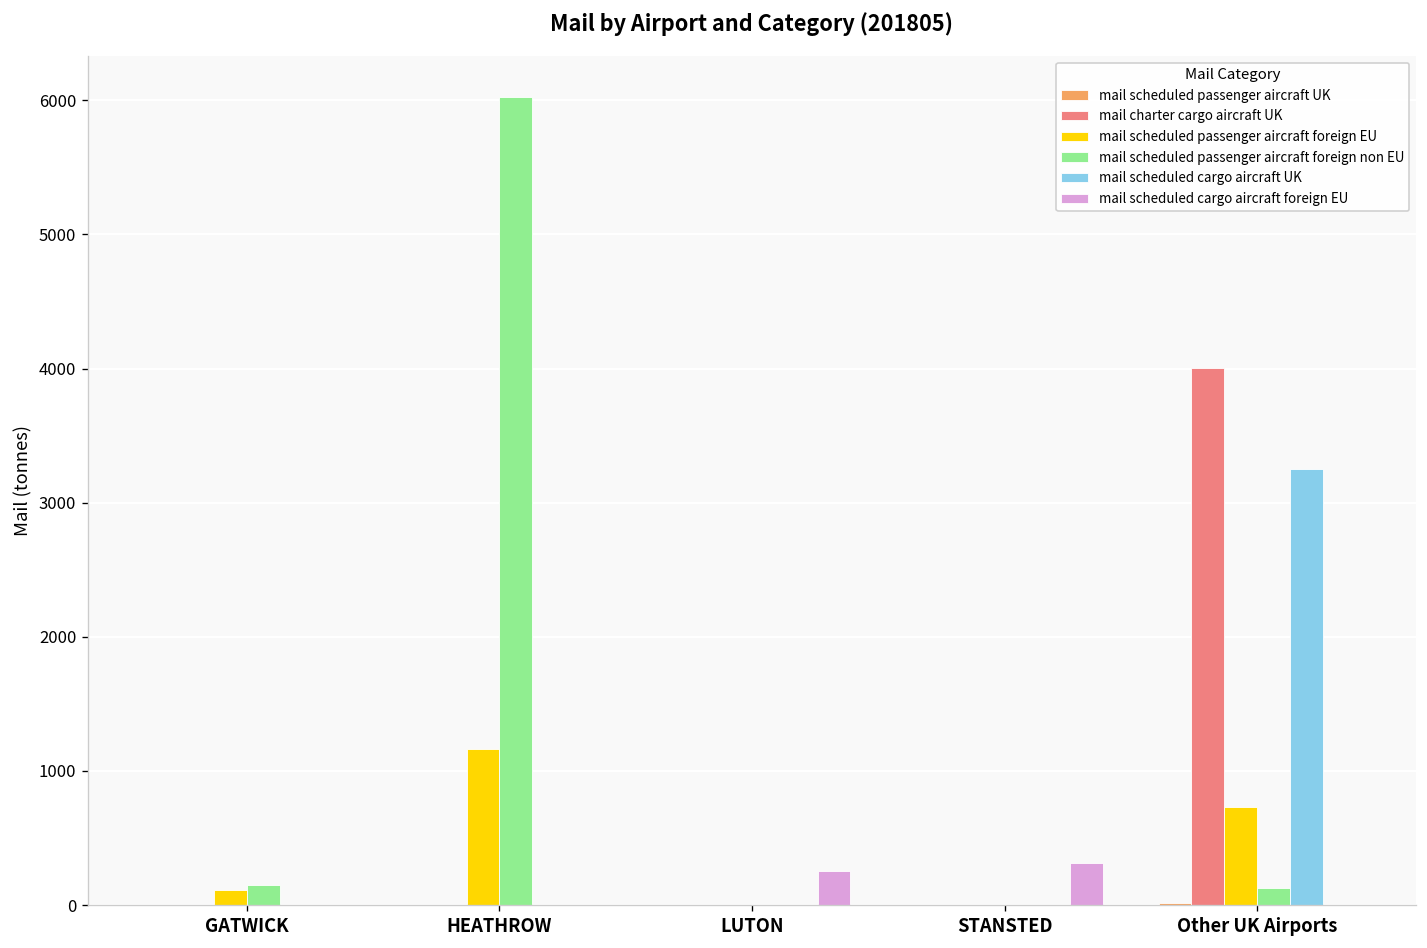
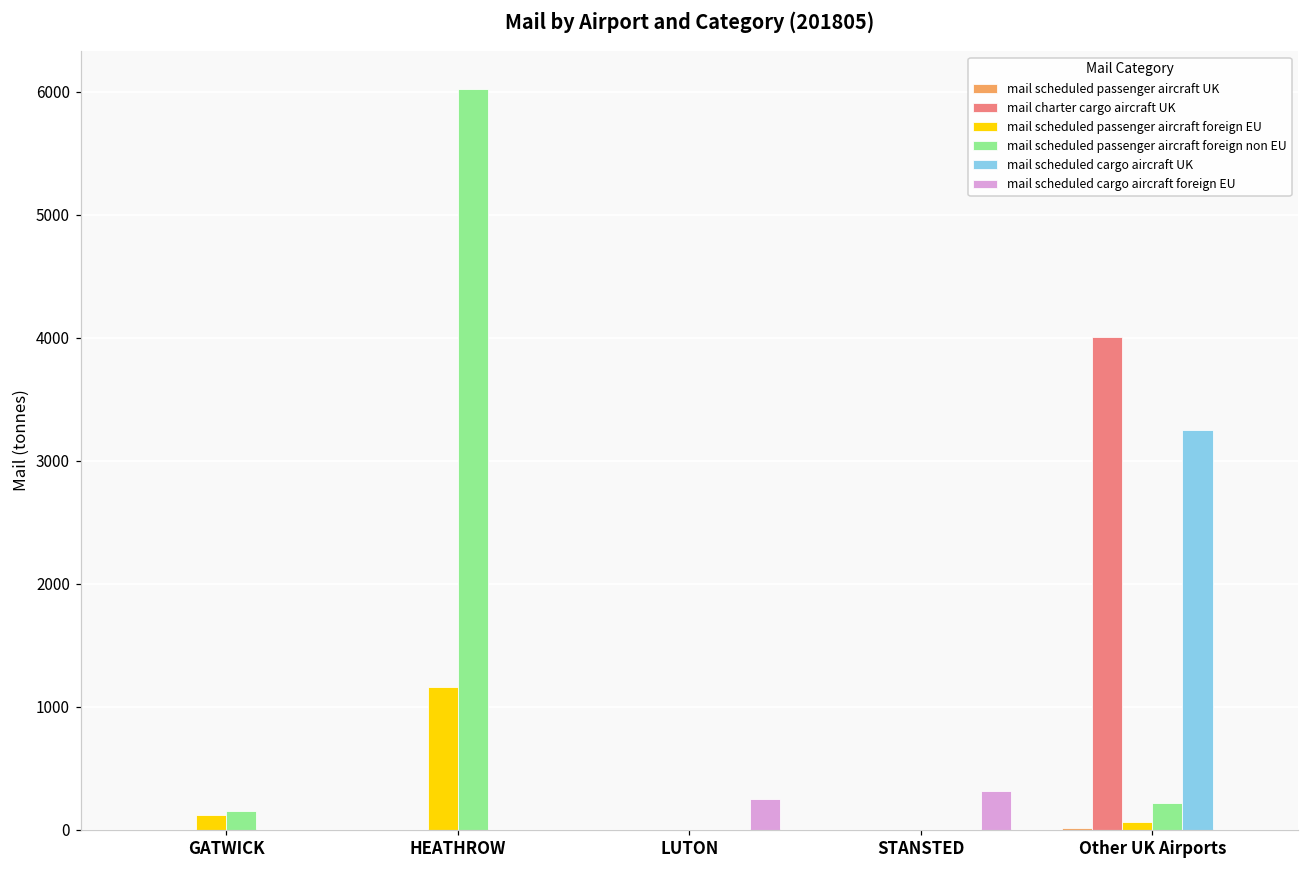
mail scheduled passenger aircraft foreign EU, Other UK Airports: 730 -> 60
mail scheduled passenger aircraft foreign non EU, Other UK Airports: 130 -> 220
